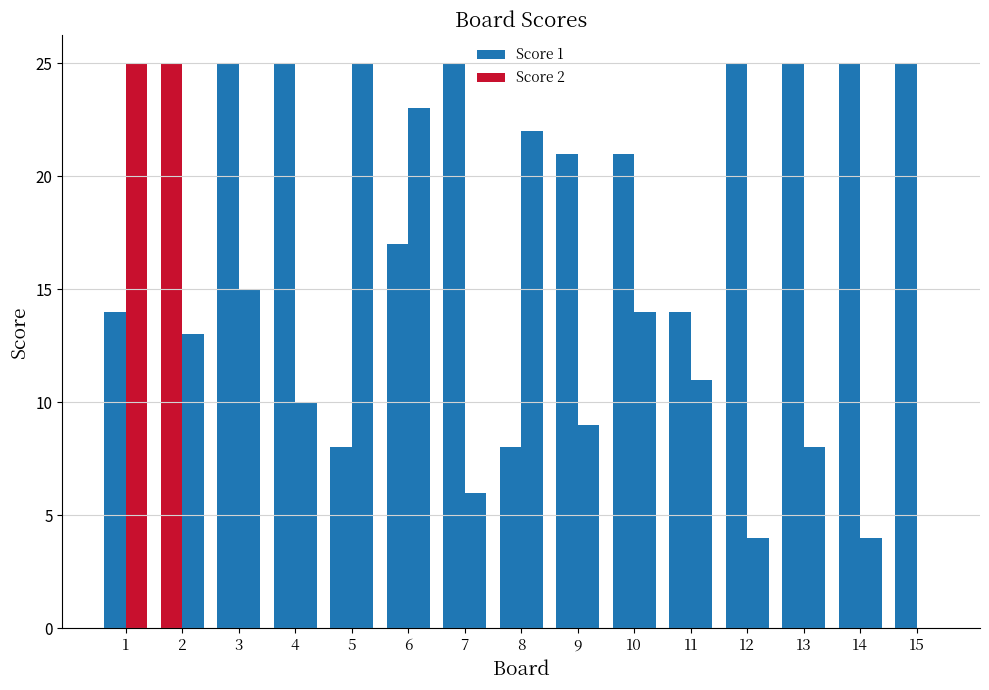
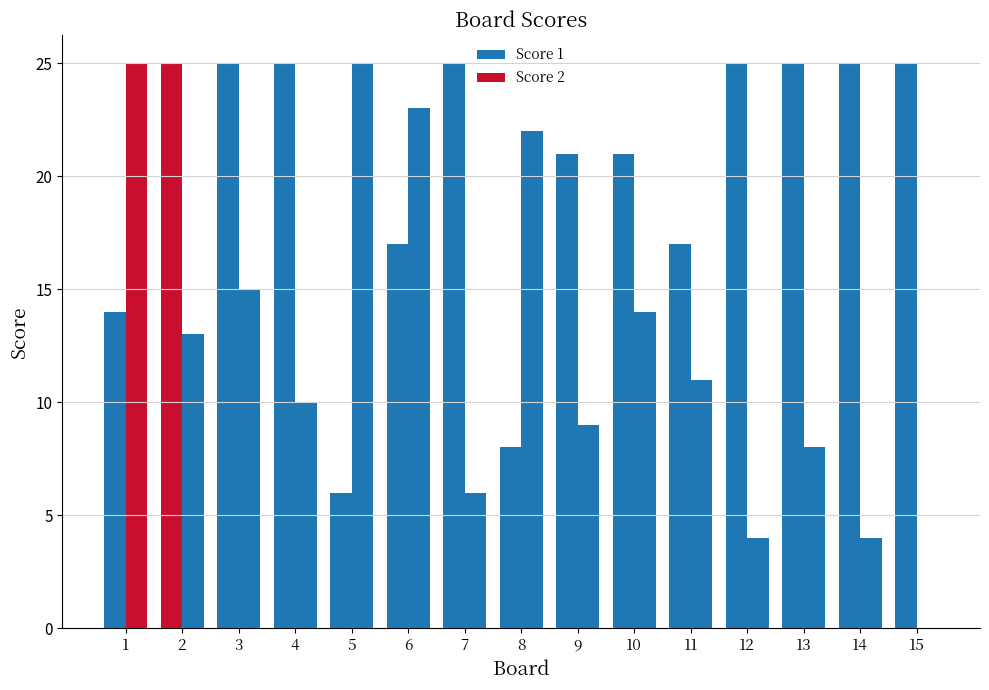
Score 1, 5: 8 -> 6
Score 1, 11: 14 -> 17
